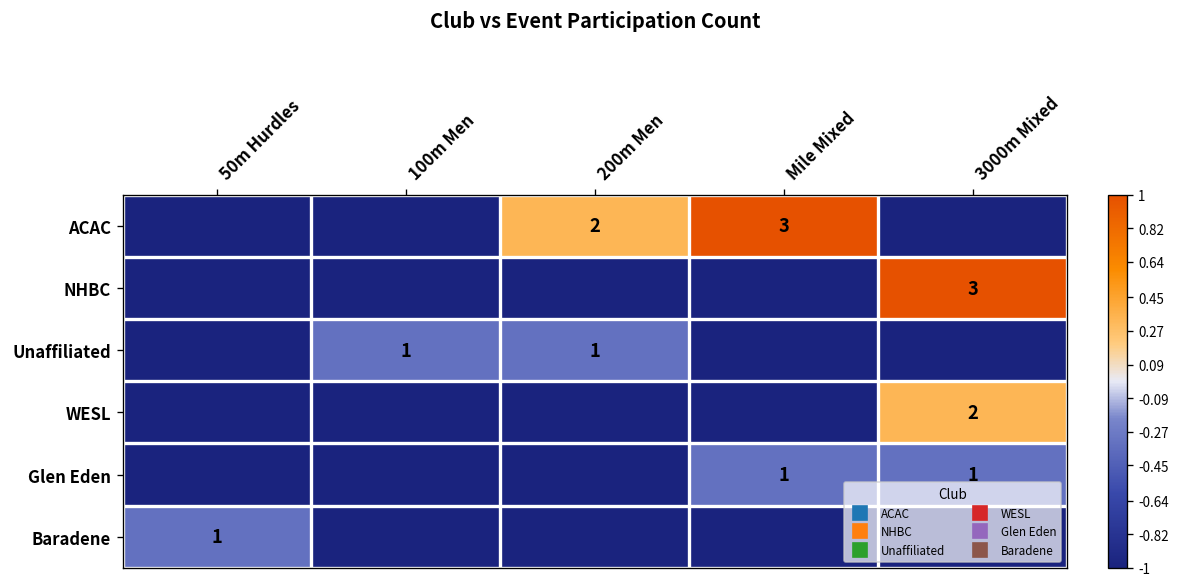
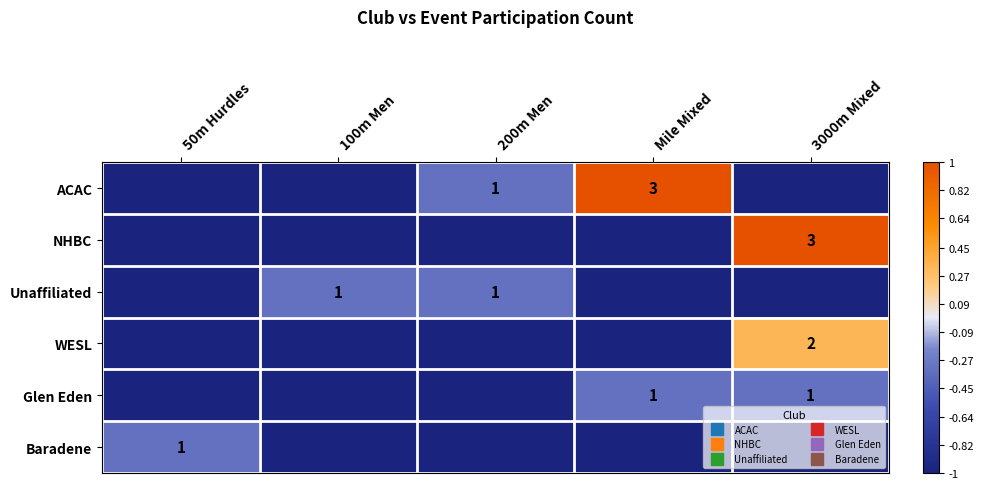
ACAC, 200m Men: 2 -> 1
